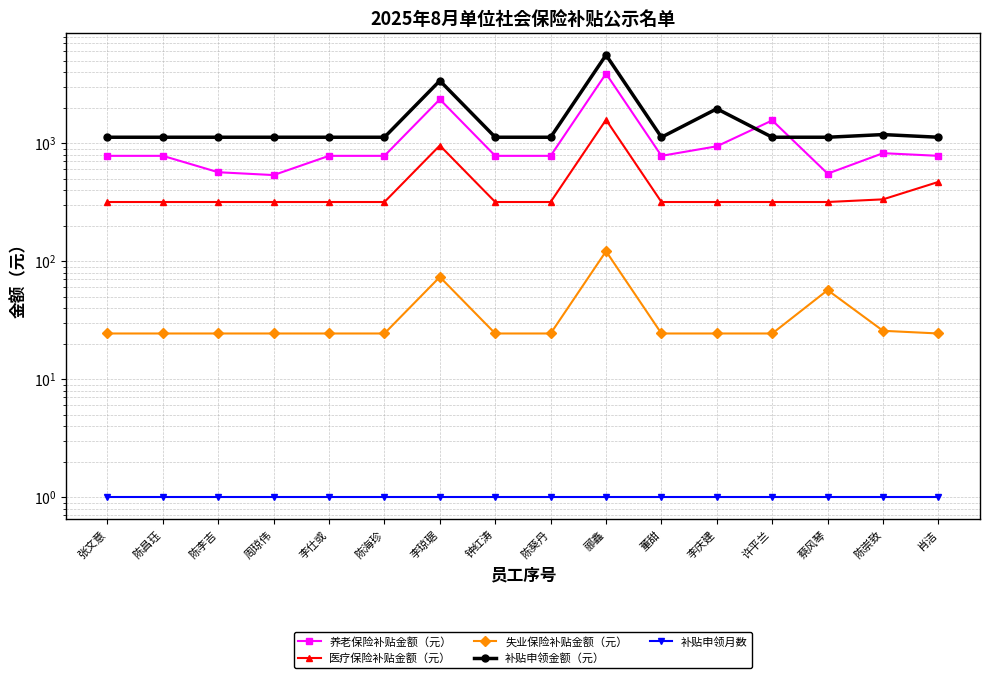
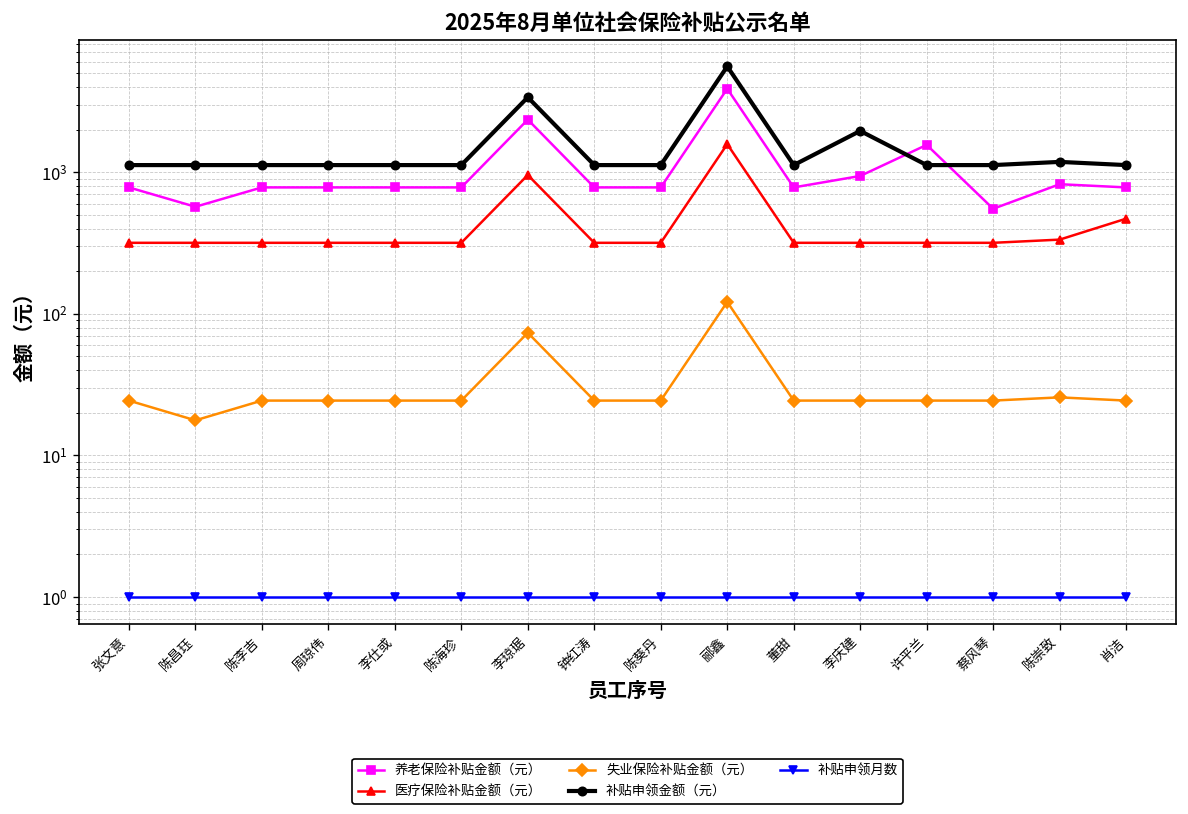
养老保险补贴金额（元）, 陈昌珏: 800 -> 600
失业保险补贴金额（元）, 陈昌珏: 24 -> 18
养老保险补贴金额（元）, 陈李吉: 600 -> 800
养老保险补贴金额（元）, 周琼伟: 500 -> 800
失业保险补贴金额（元）, 蔡风琴: 60 -> 24
